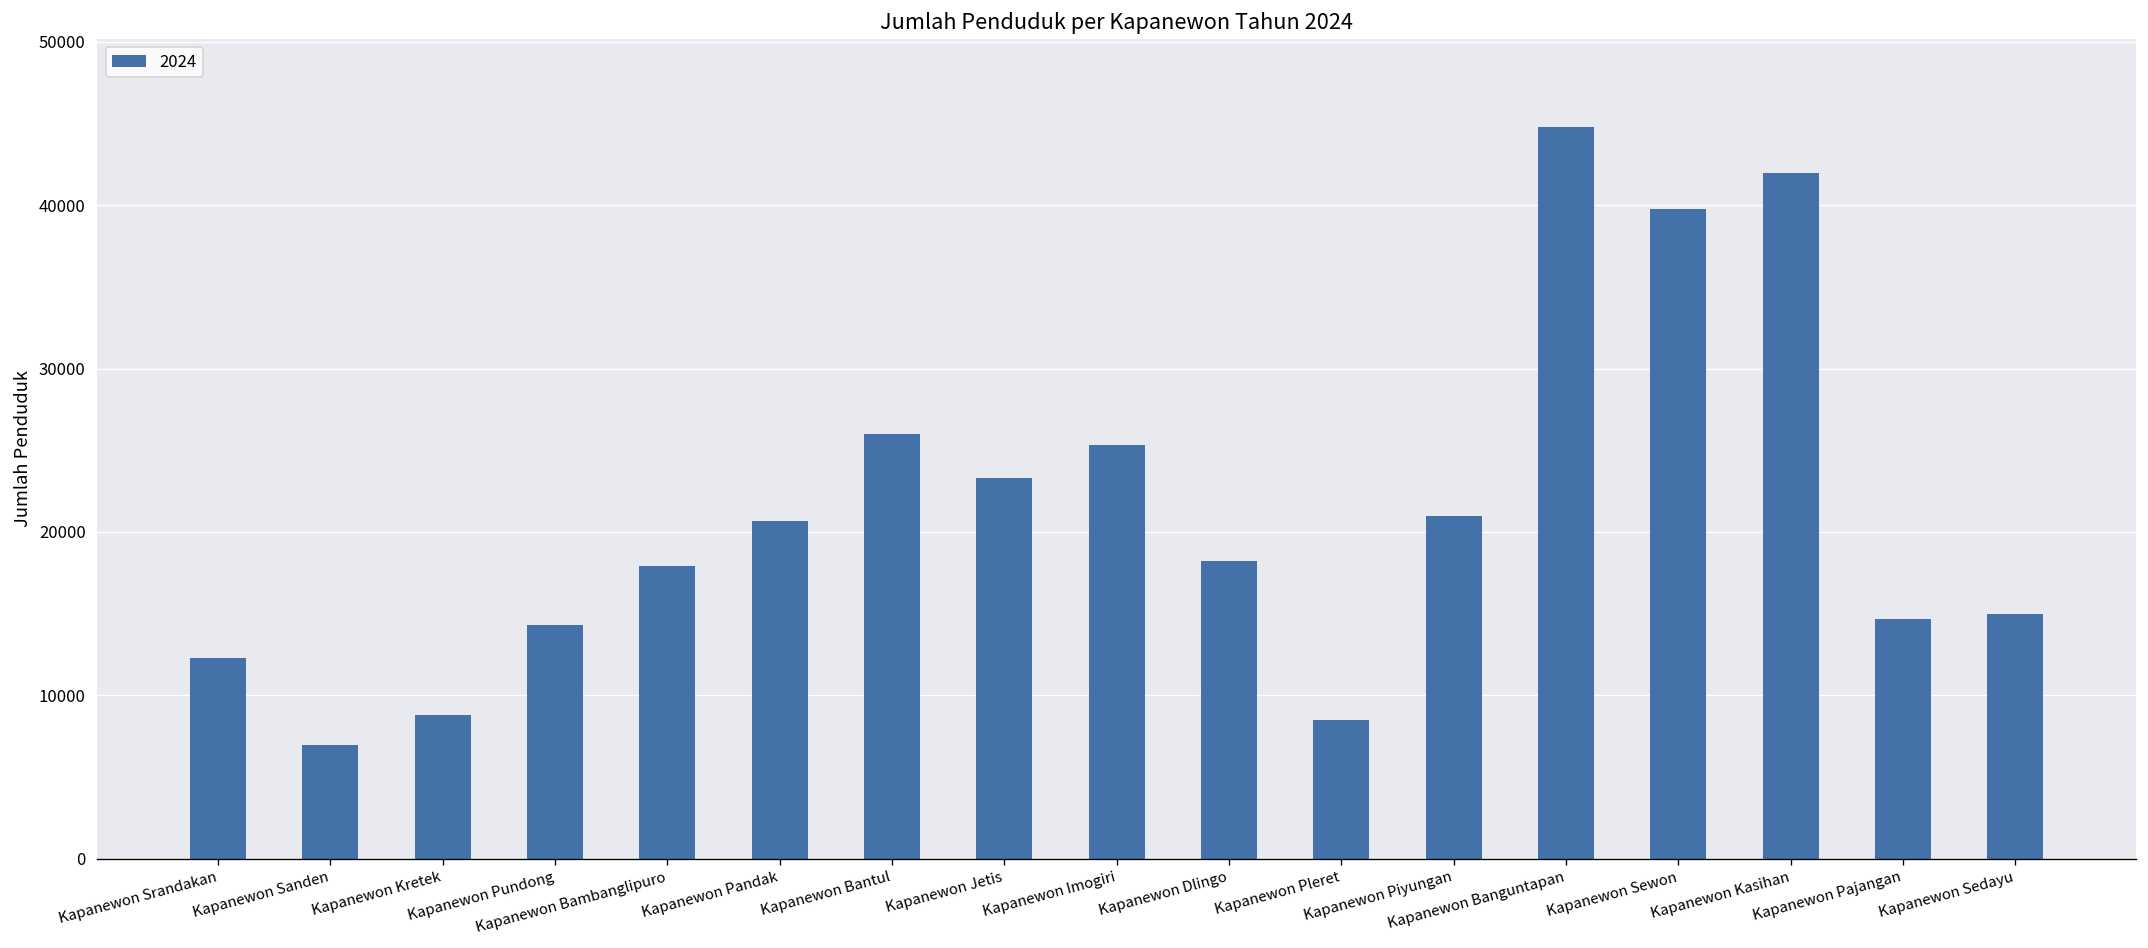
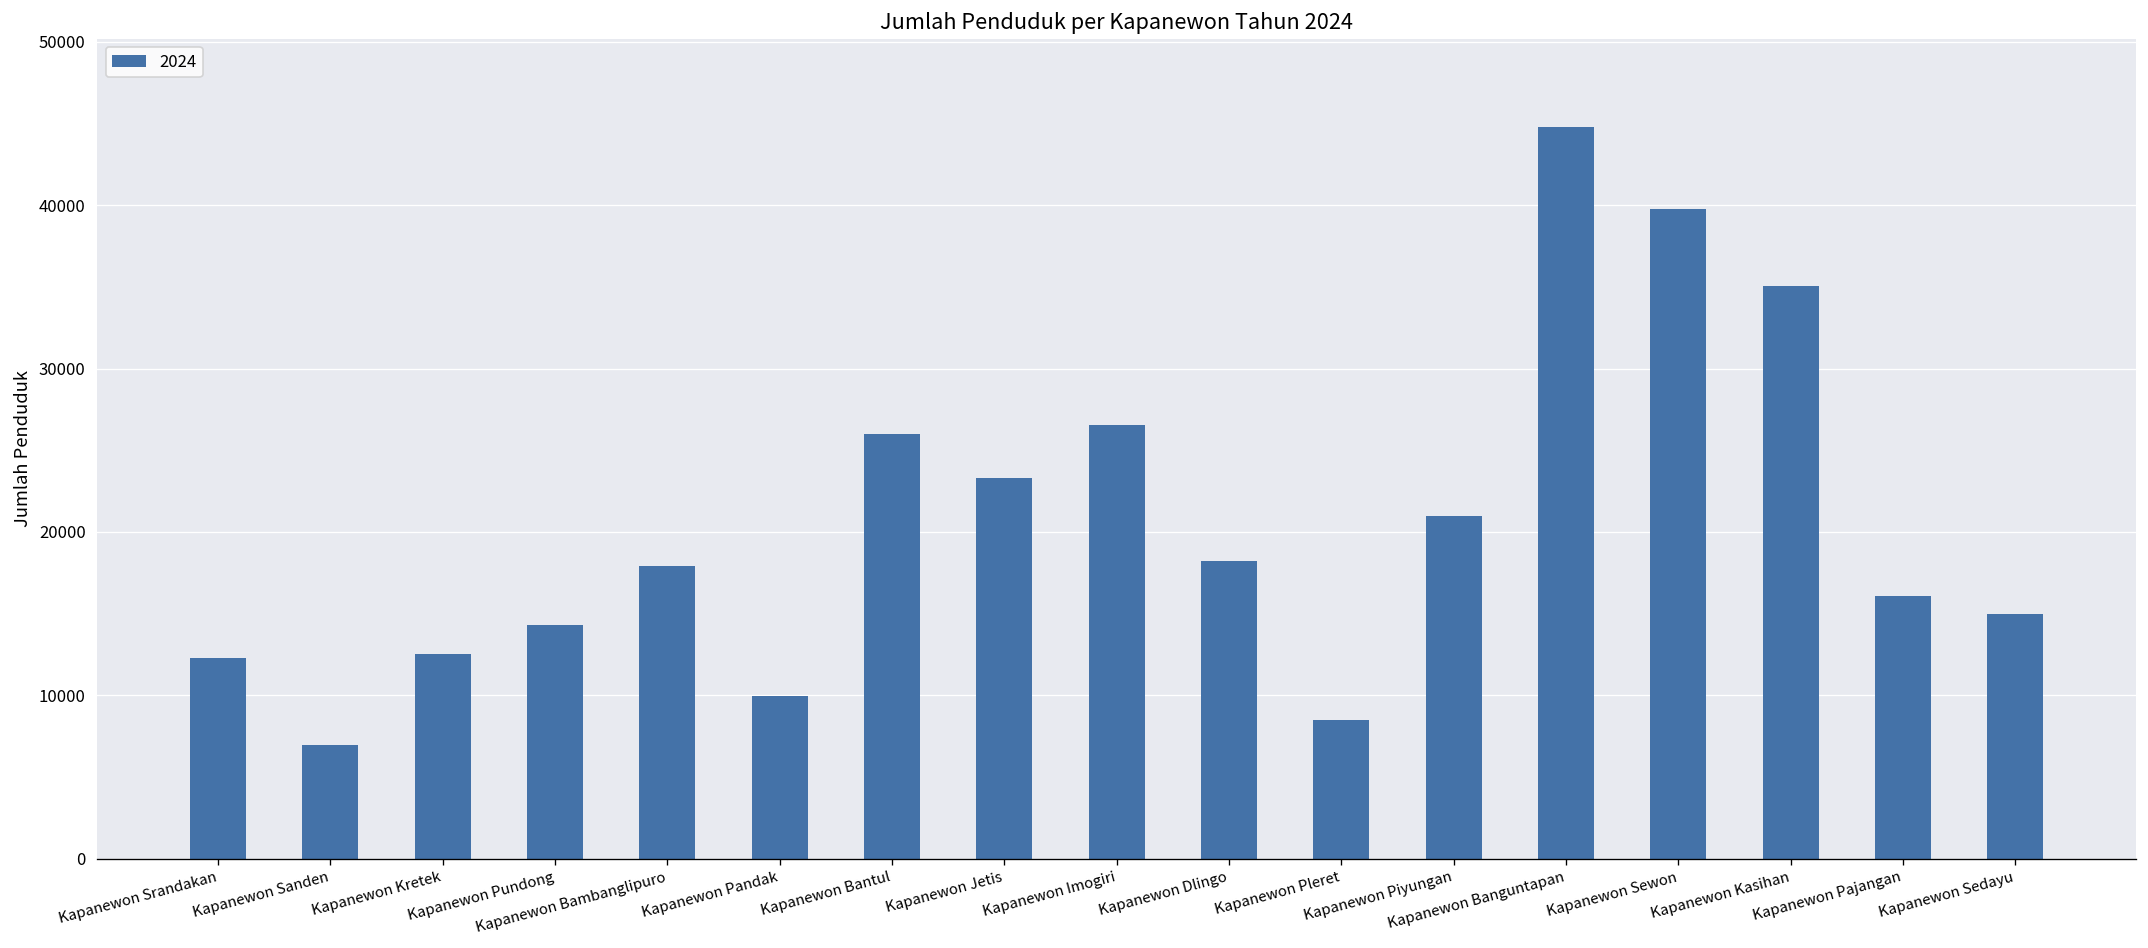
Kapanewon Kretek: 8800 -> 12500
Kapanewon Pandak: 20600 -> 10000
Kapanewon Imogiri: 25300 -> 26600
Kapanewon Kasihan: 42000 -> 35100
Kapanewon Pajangan: 14700 -> 16100
